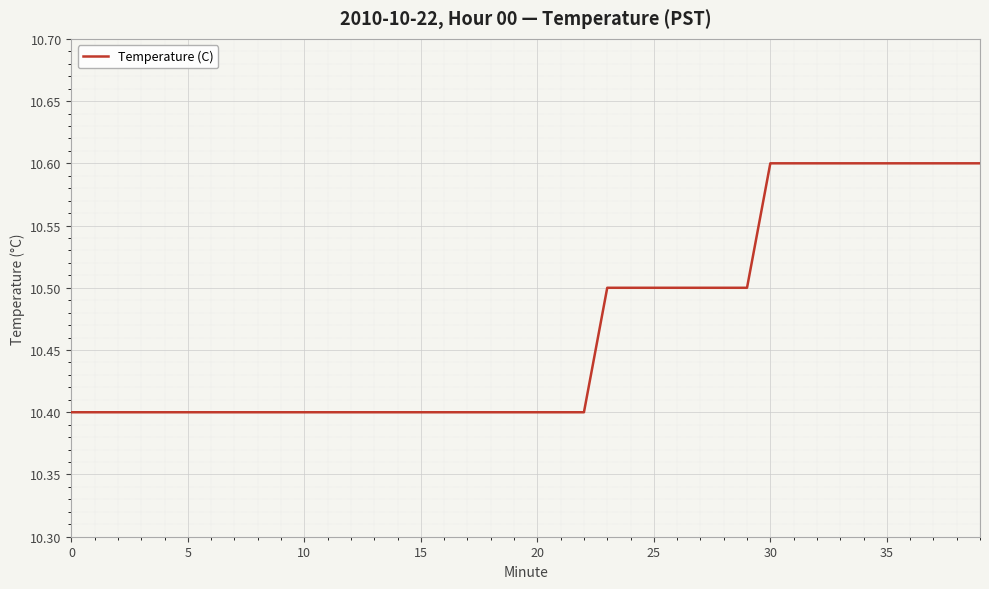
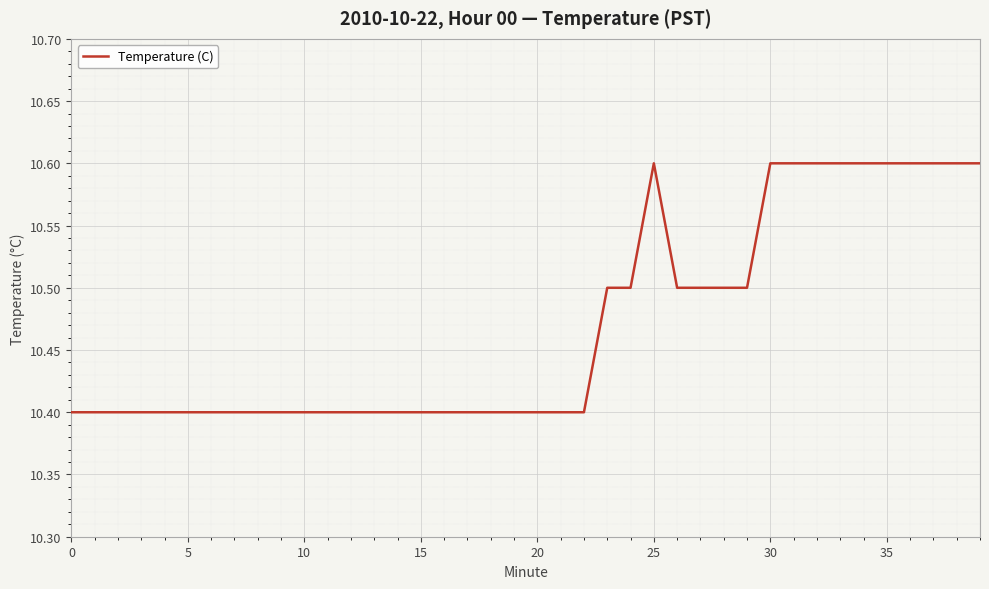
25: 10.5 -> 10.6
